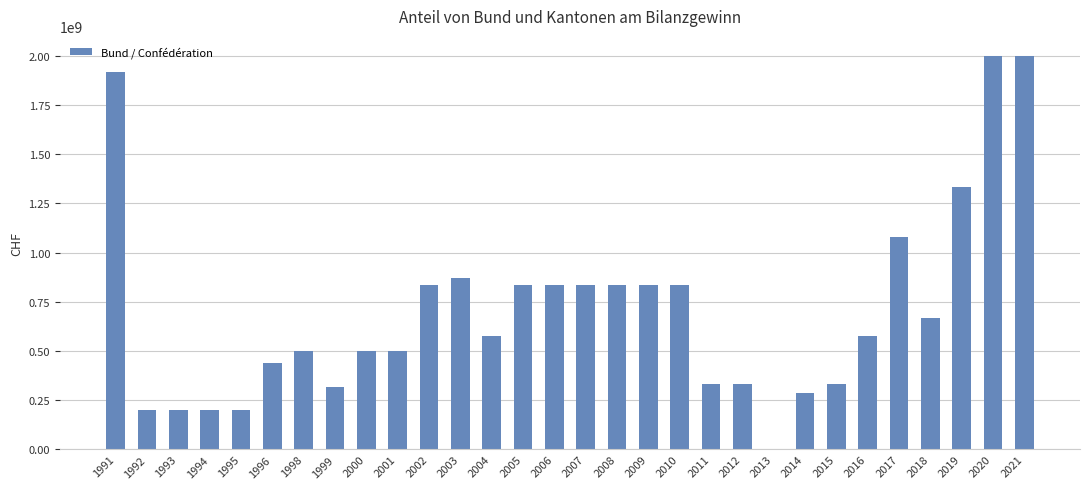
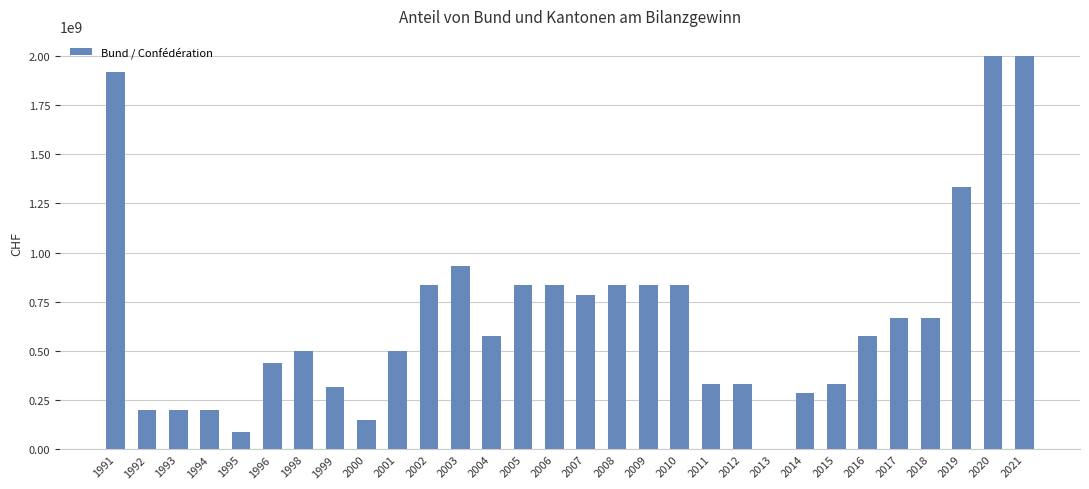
1995: 200000000 -> 90000000
2000: 500000000 -> 150000000
2003: 870000000 -> 930000000
2007: 830000000 -> 790000000
2017: 1080000000 -> 670000000
